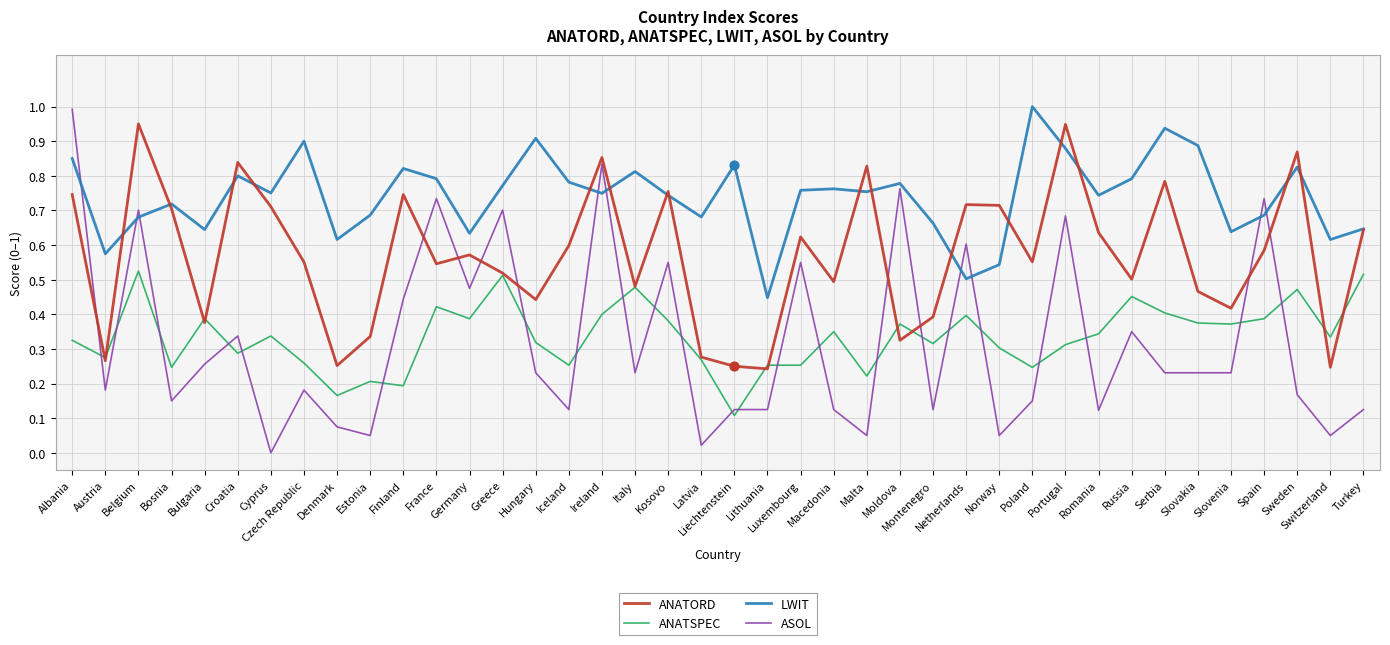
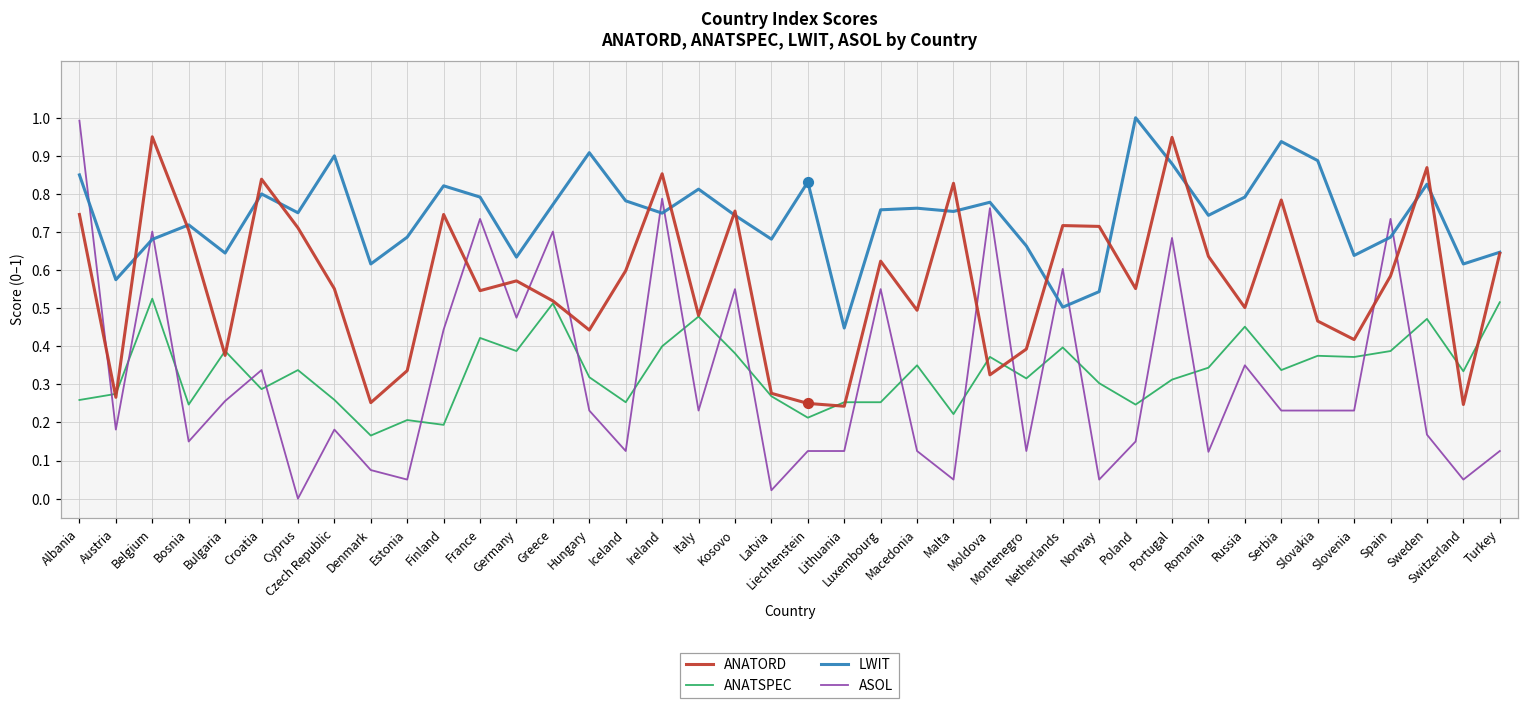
ANATSPEC, Albania: 0.33 -> 0.26
ASOL, Ireland: 0.83 -> 0.79
ANATSPEC, Liechtenstein: 0.11 -> 0.21
ANATSPEC, Serbia: 0.40 -> 0.34
